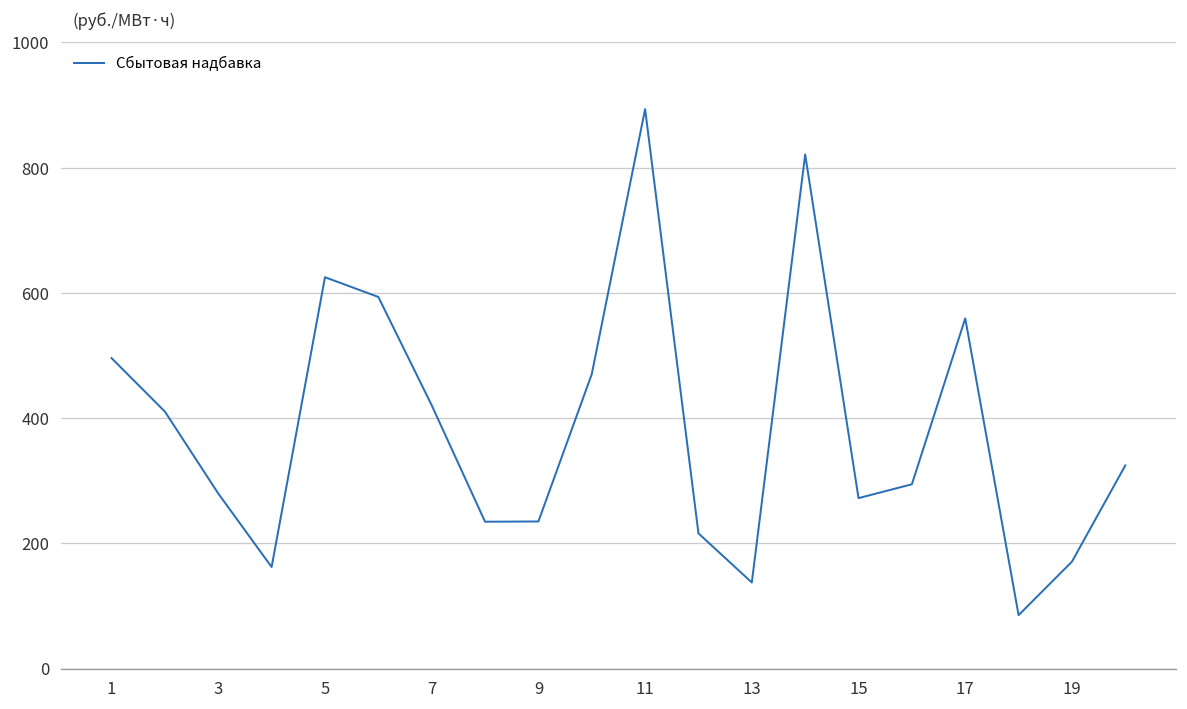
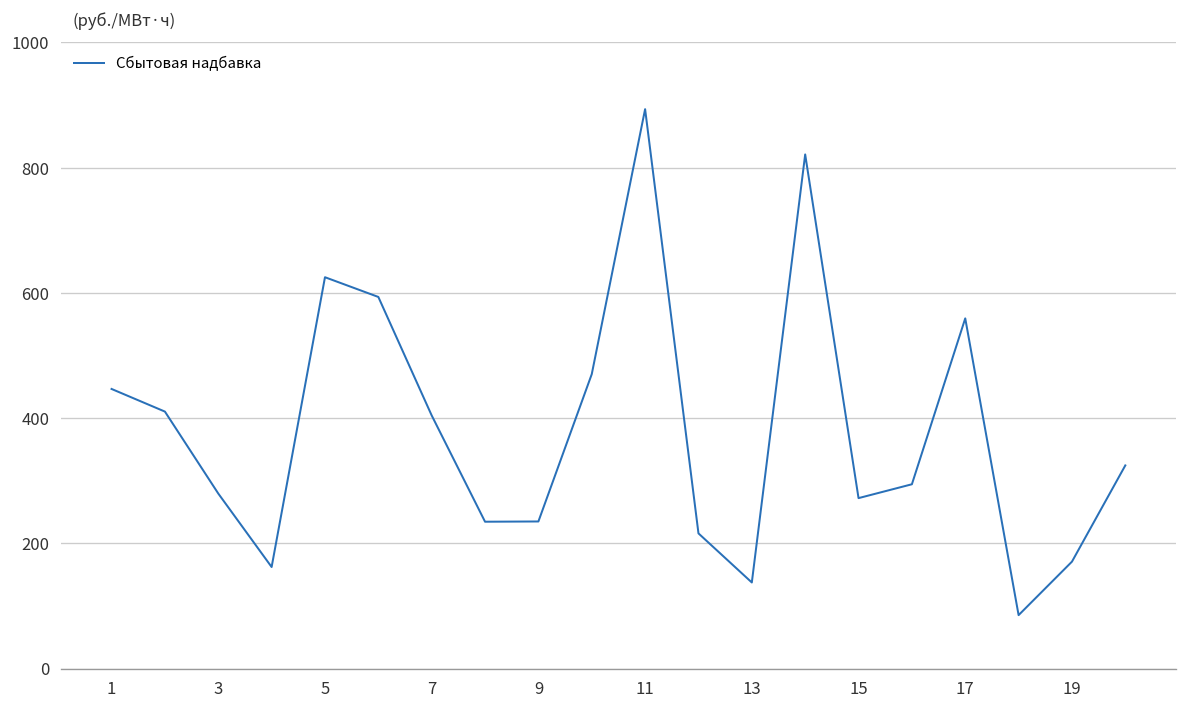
1: 500 -> 450
7: 420 -> 400
